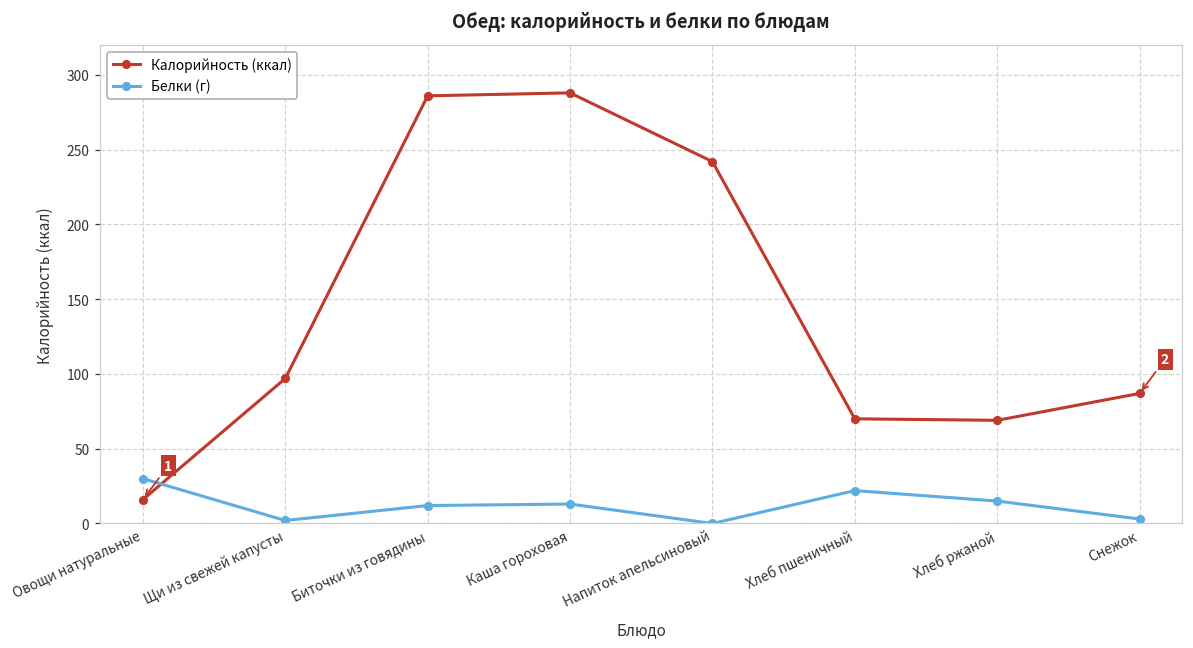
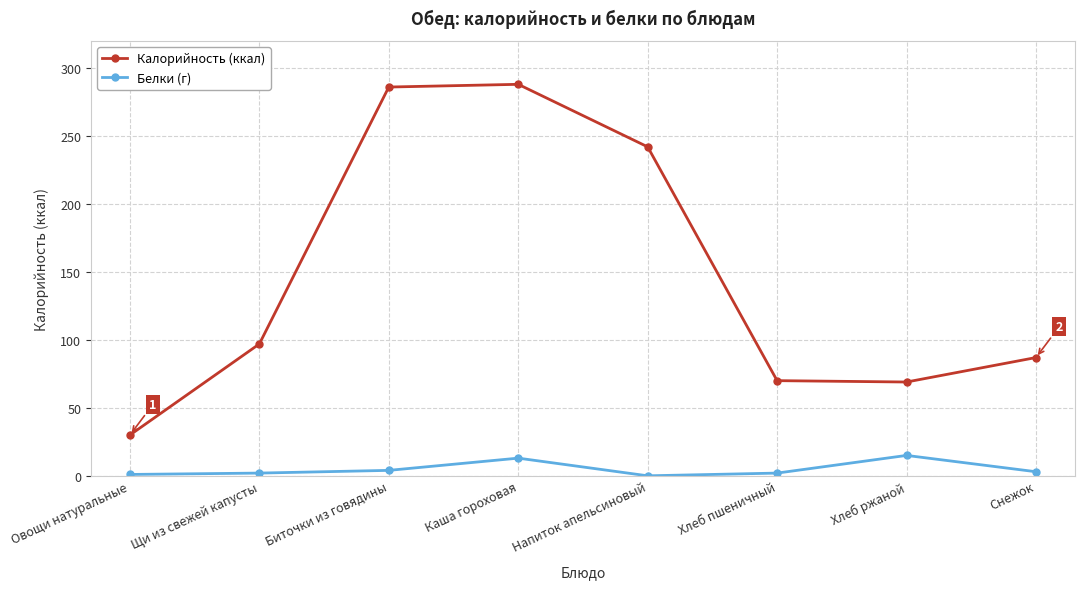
Калорийность (ккал), Овощи натуральные: 16 -> 30
Белки (г), Овощи натуральные: 30 -> 1
Белки (г), Биточки из говядины: 12 -> 4
Белки (г), Хлеб пшеничный: 22 -> 2
